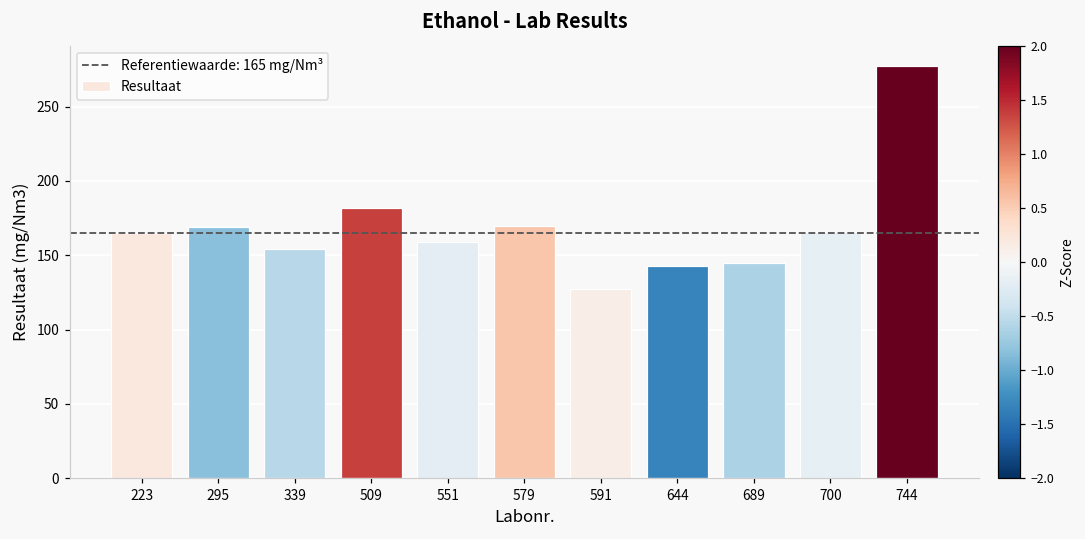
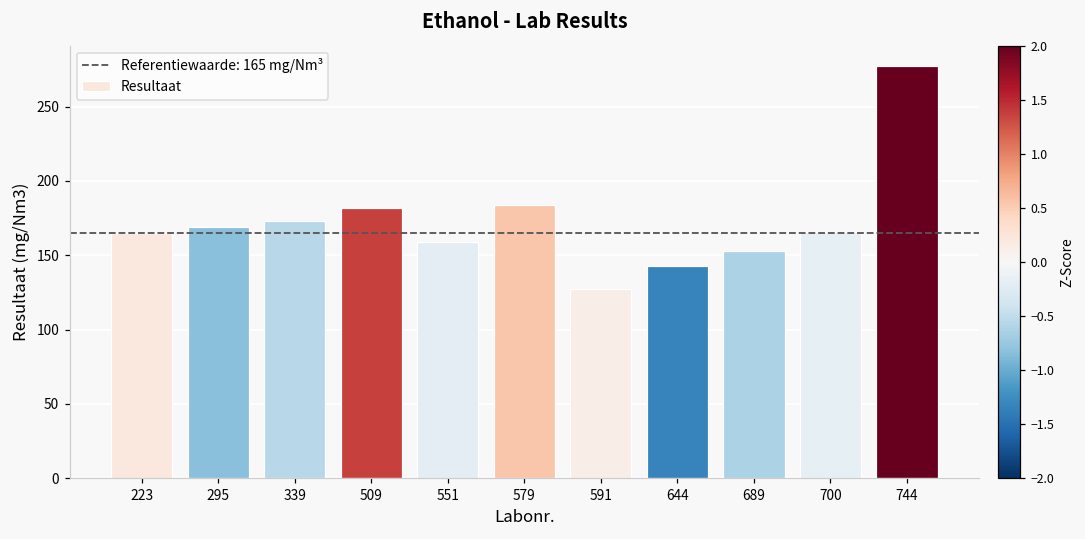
339: 154 -> 173
579: 170 -> 184
689: 145 -> 153
